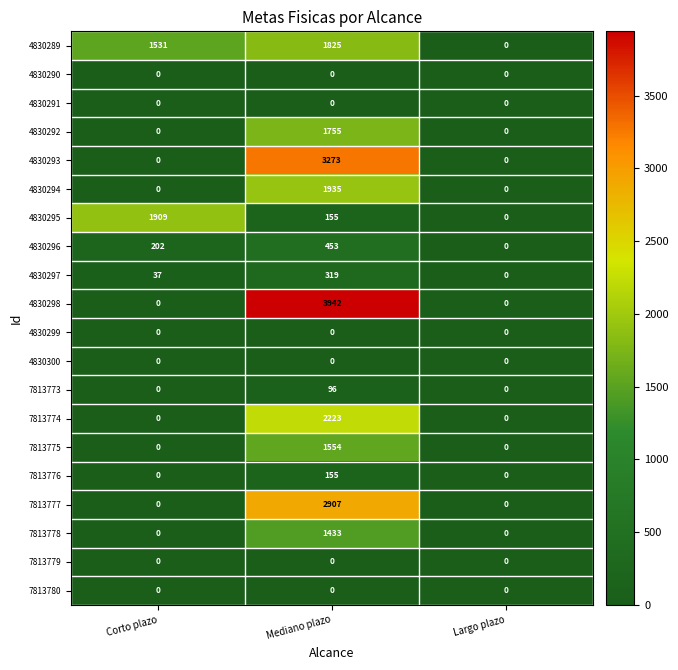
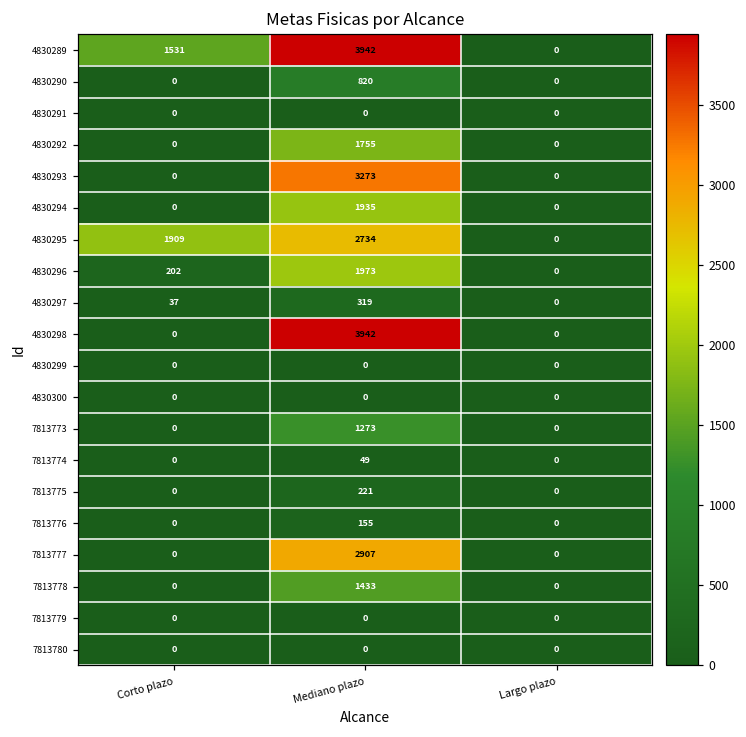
4830289, Mediano plazo: 1825 -> 3942
4830290, Mediano plazo: 0 -> 820
4830295, Mediano plazo: 155 -> 2734
4830296, Mediano plazo: 453 -> 1973
7813773, Mediano plazo: 96 -> 1273
7813774, Mediano plazo: 2223 -> 49
7813775, Mediano plazo: 1554 -> 221
